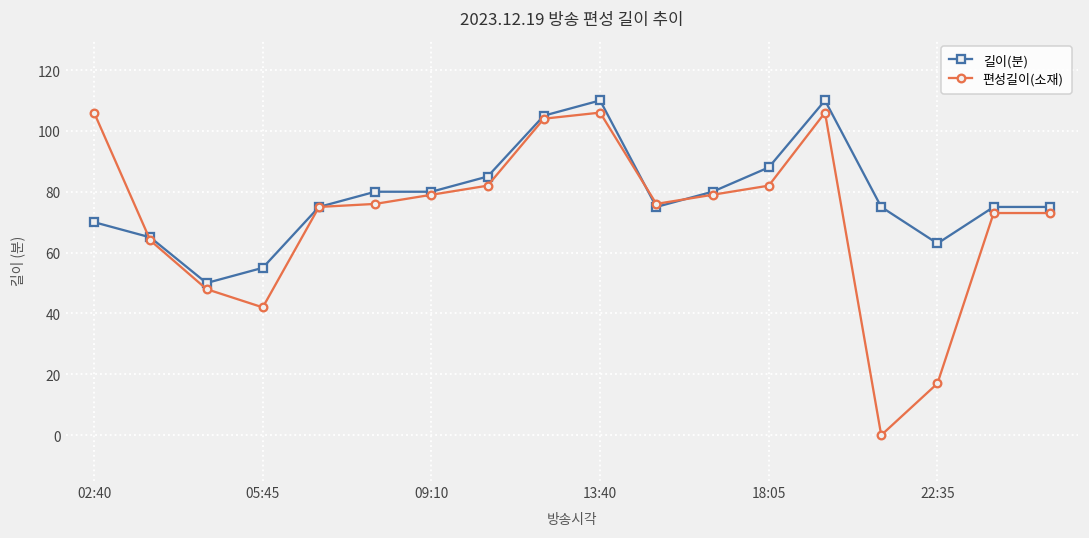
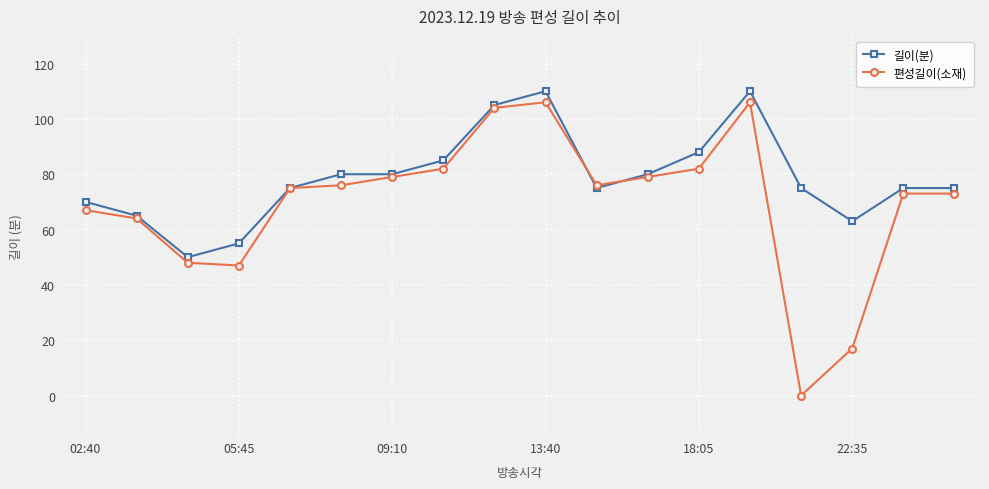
편성길이(소재), 02:40: 106 -> 67
편성길이(소재), 05:45: 42 -> 47
